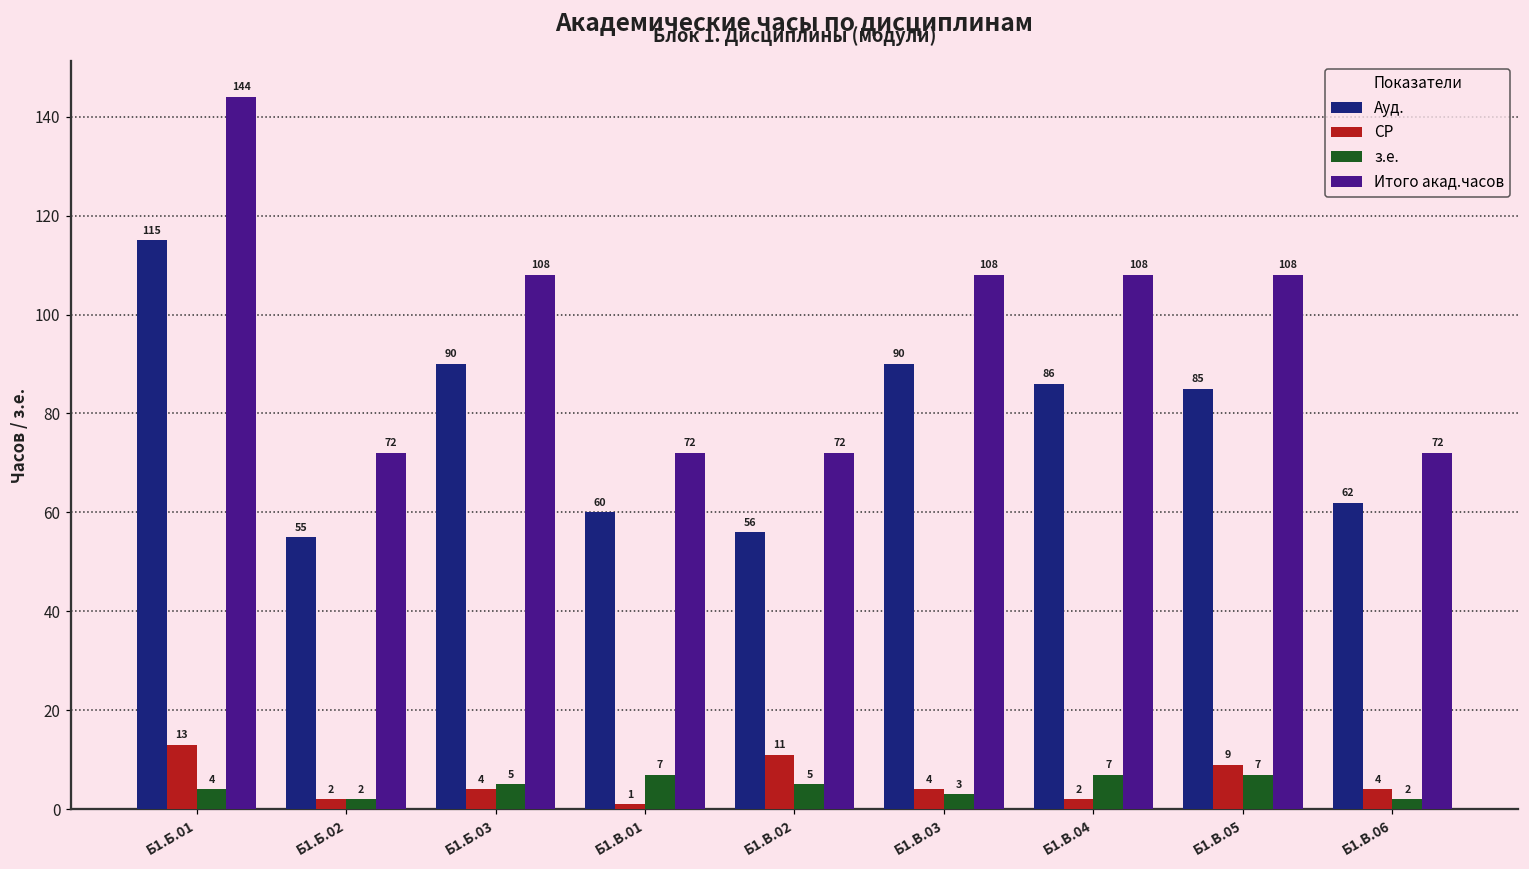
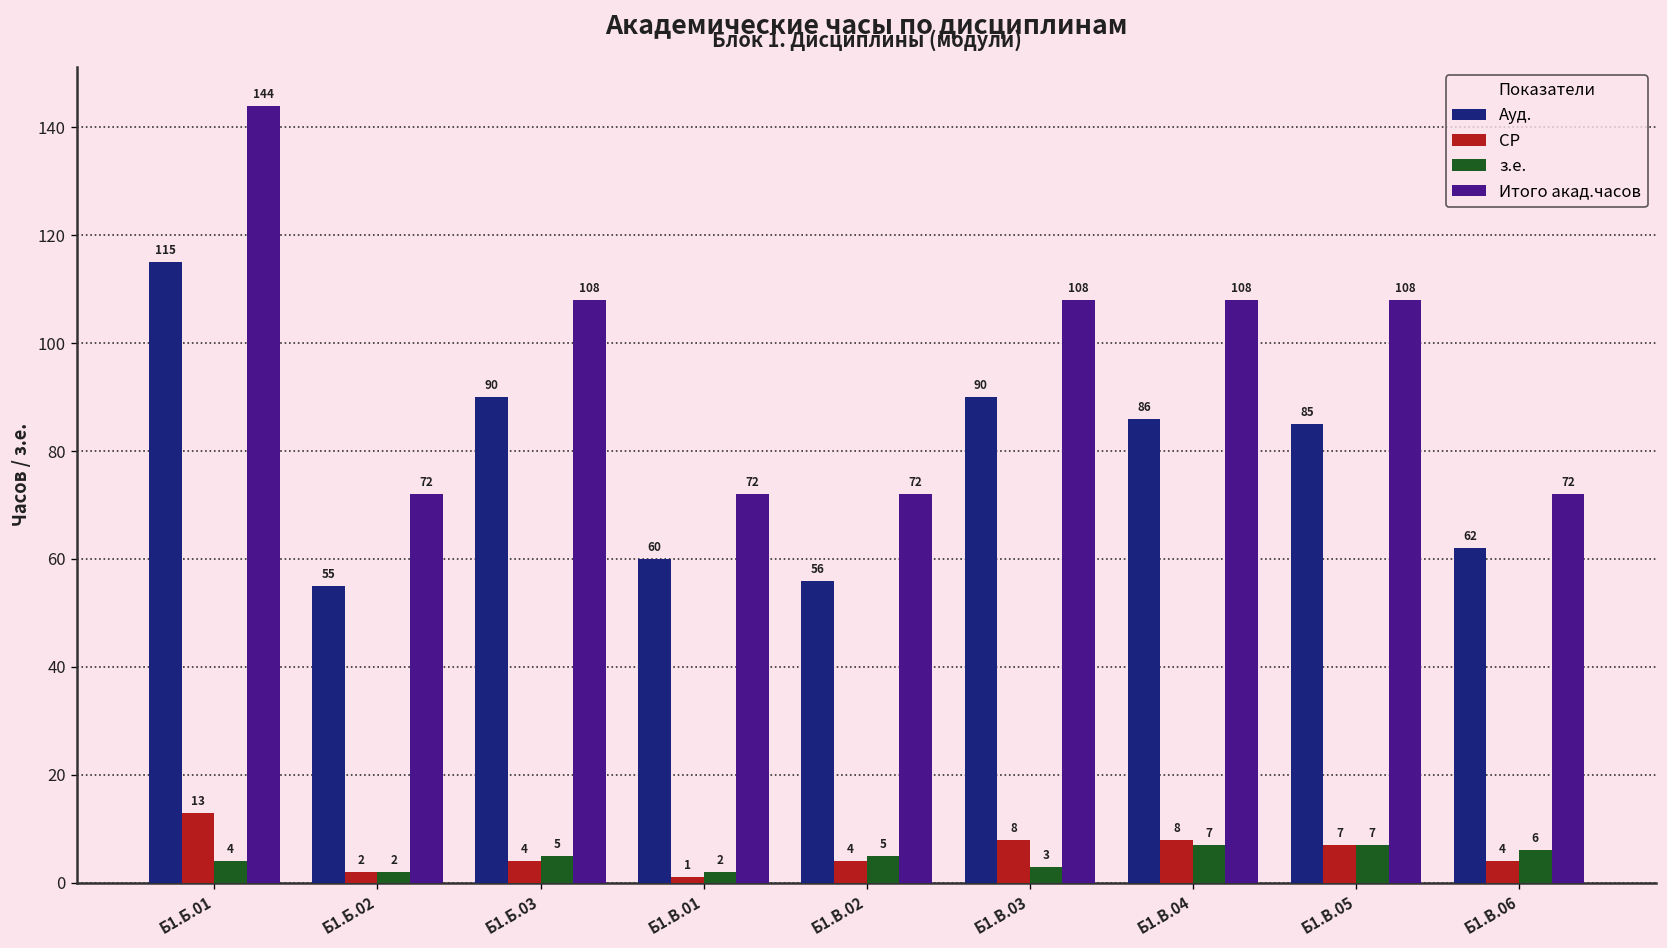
з.е., Б1.В.01: 7 -> 2
СР, Б1.В.02: 11 -> 4
СР, Б1.В.03: 4 -> 8
СР, Б1.В.04: 2 -> 8
СР, Б1.В.05: 9 -> 7
з.е., Б1.В.06: 2 -> 6
